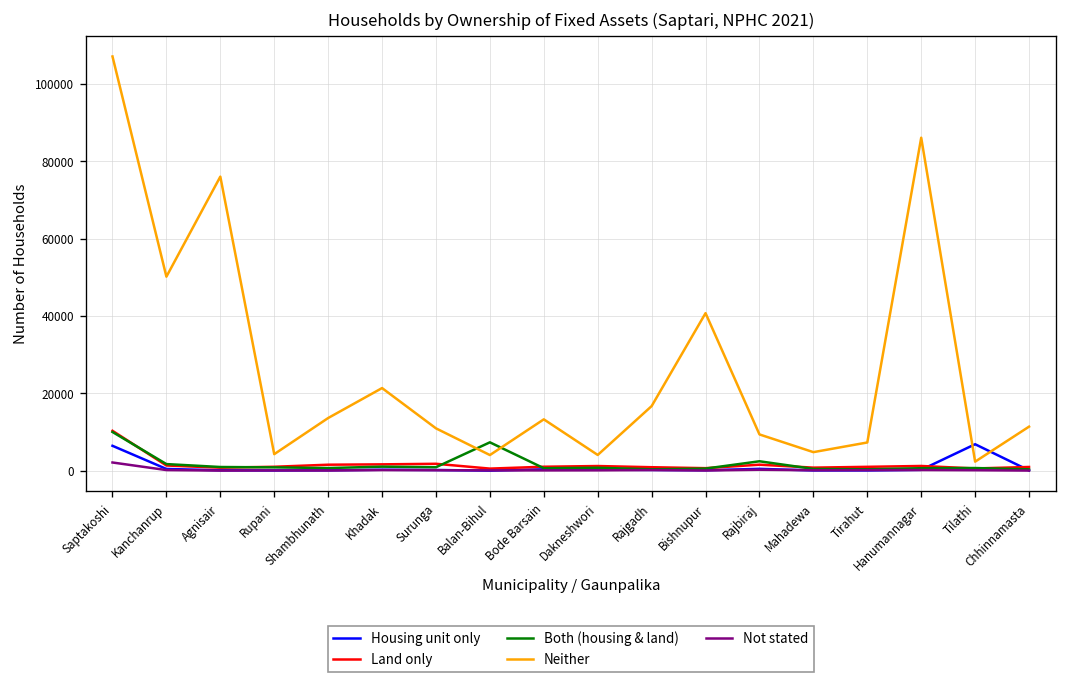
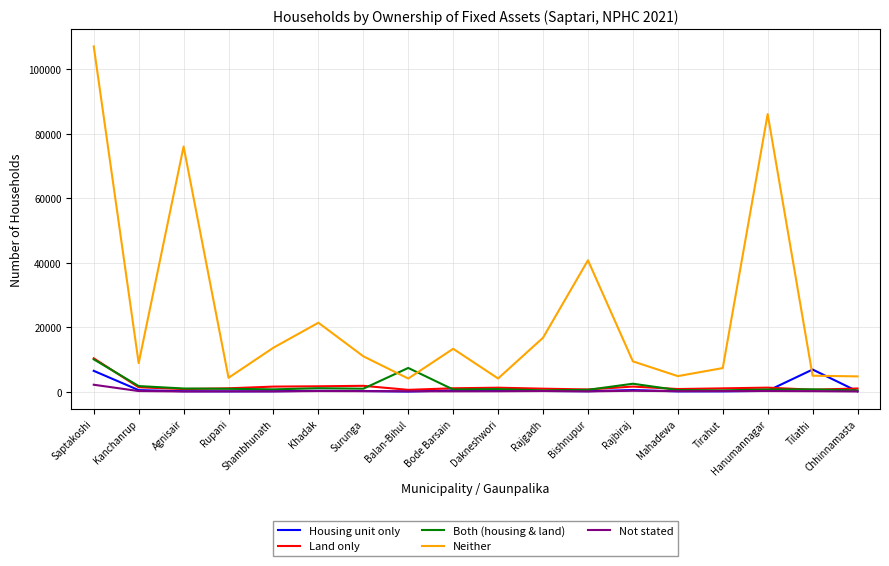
Neither, Kanchanrup: 50000 -> 9000
Neither, Tilathi: 2000 -> 5000
Neither, Chhinnamasta: 11000 -> 5000
